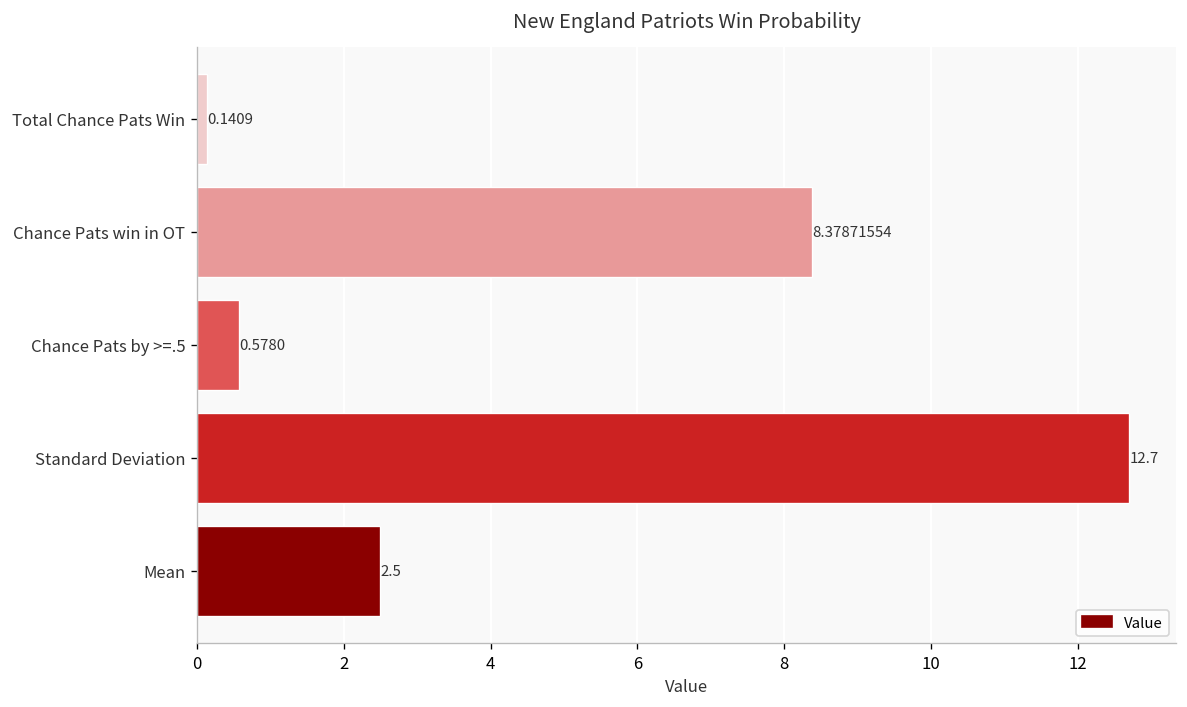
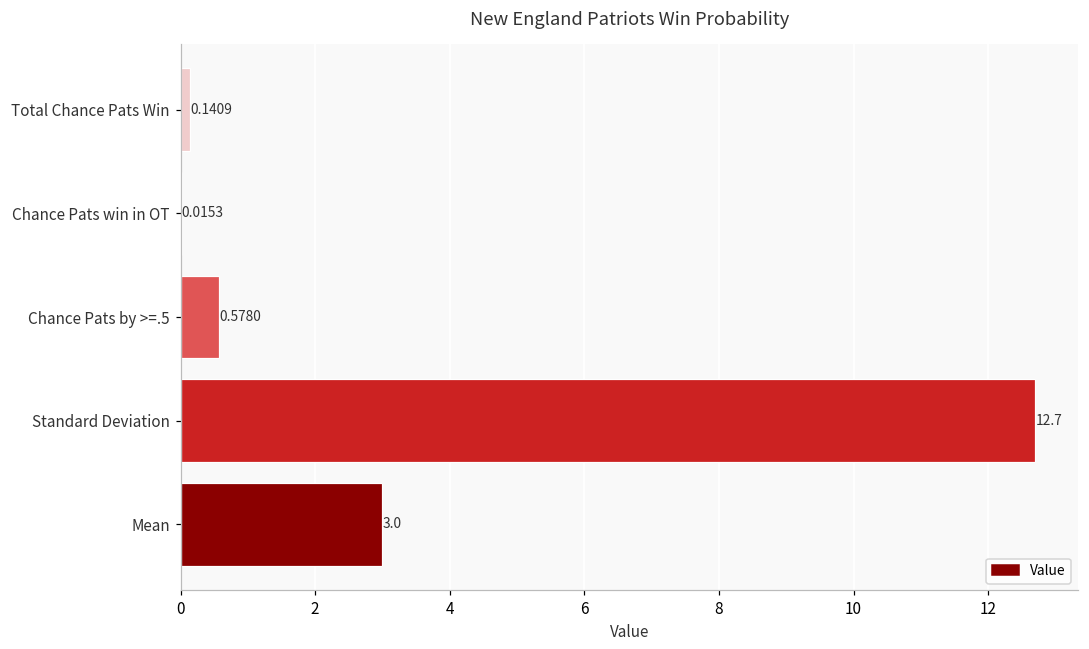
Chance Pats win in OT: 8.37871554 -> 0.0153
Mean: 2.5 -> 3.0
